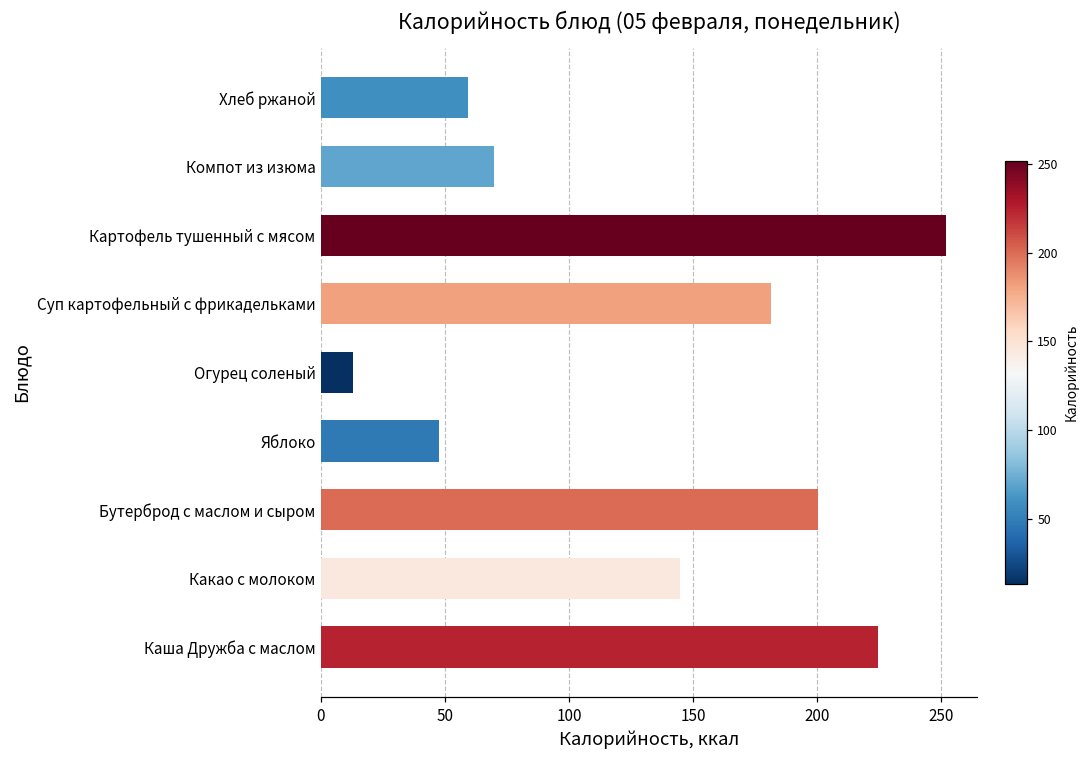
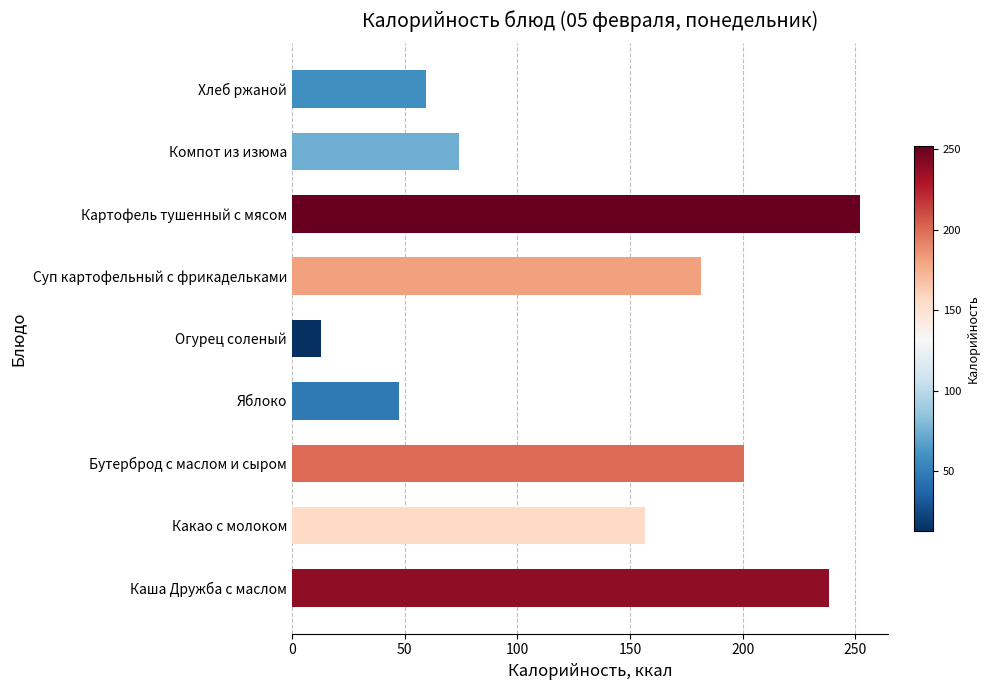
Компот из изюма: 70 -> 74
Какао с молоком: 145 -> 157
Каша Дружба с маслом: 225 -> 238
